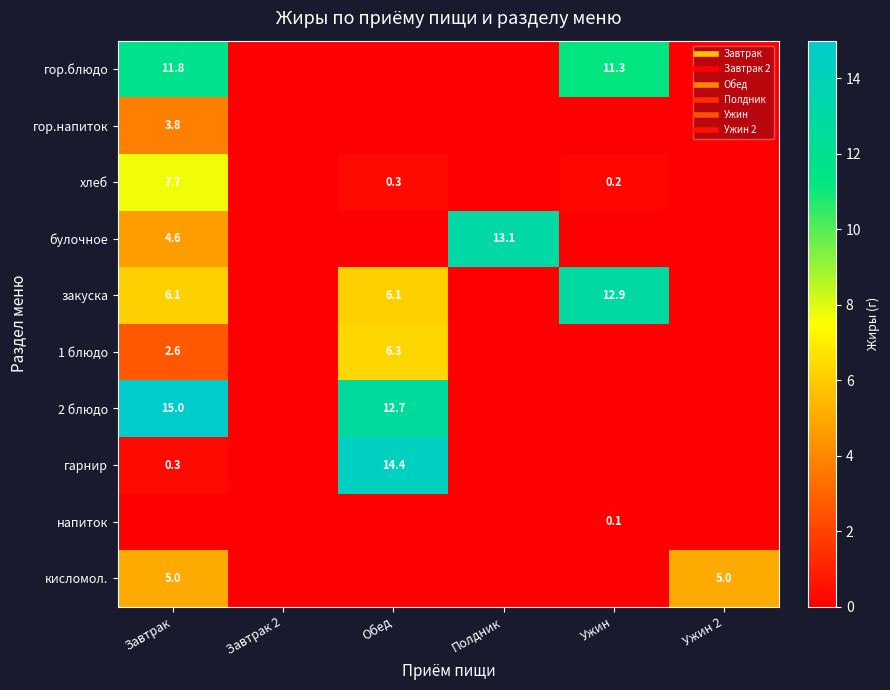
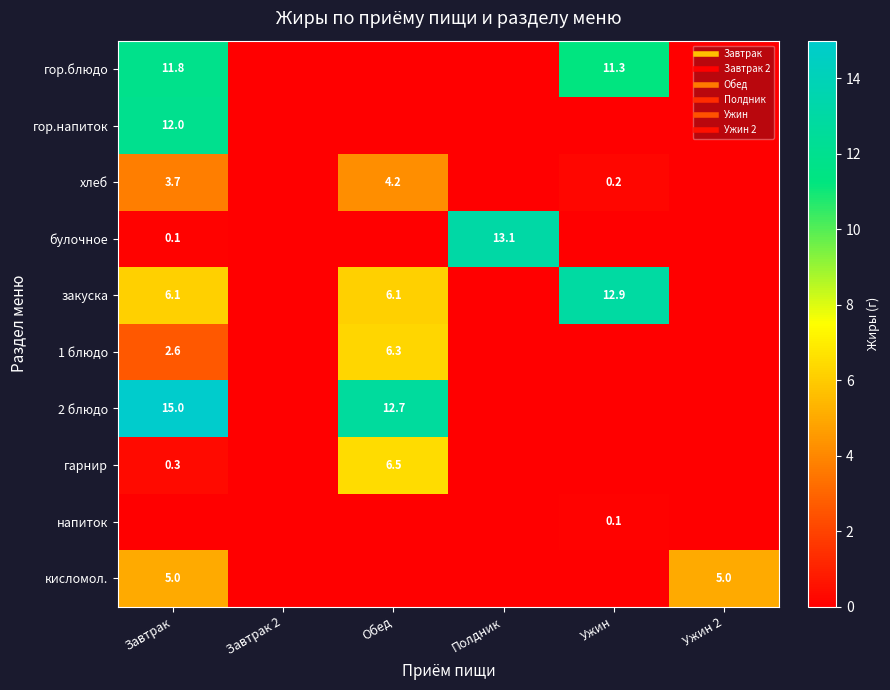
гор.напиток, Завтрак: 3.8 -> 12.0
хлеб, Завтрак: 7.7 -> 3.7
хлеб, Обед: 0.3 -> 4.2
булочное, Завтрак: 4.6 -> 0.1
гарнир, Обед: 14.4 -> 6.5
